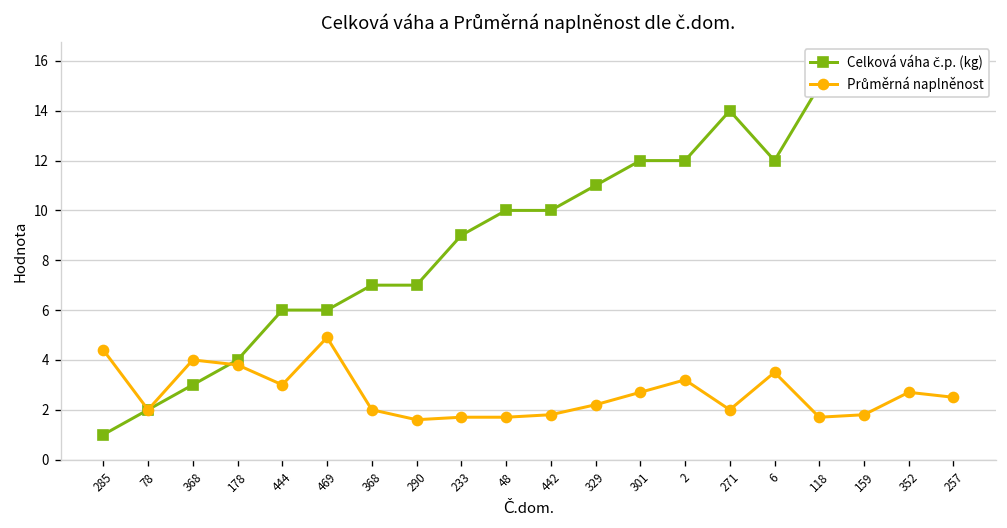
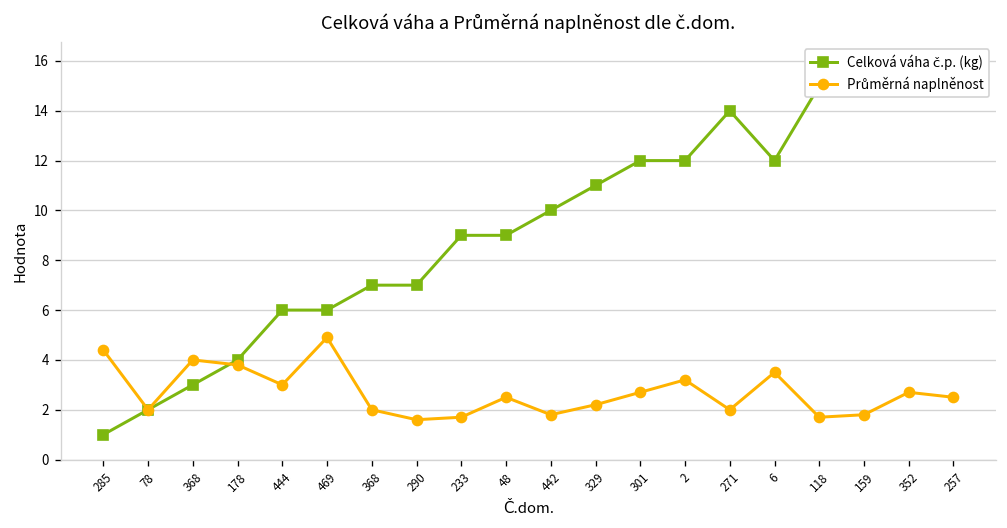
Celková váha č.p. (kg), 48: 10 -> 9
Průměrná naplněnost, 48: 1.7 -> 2.5
